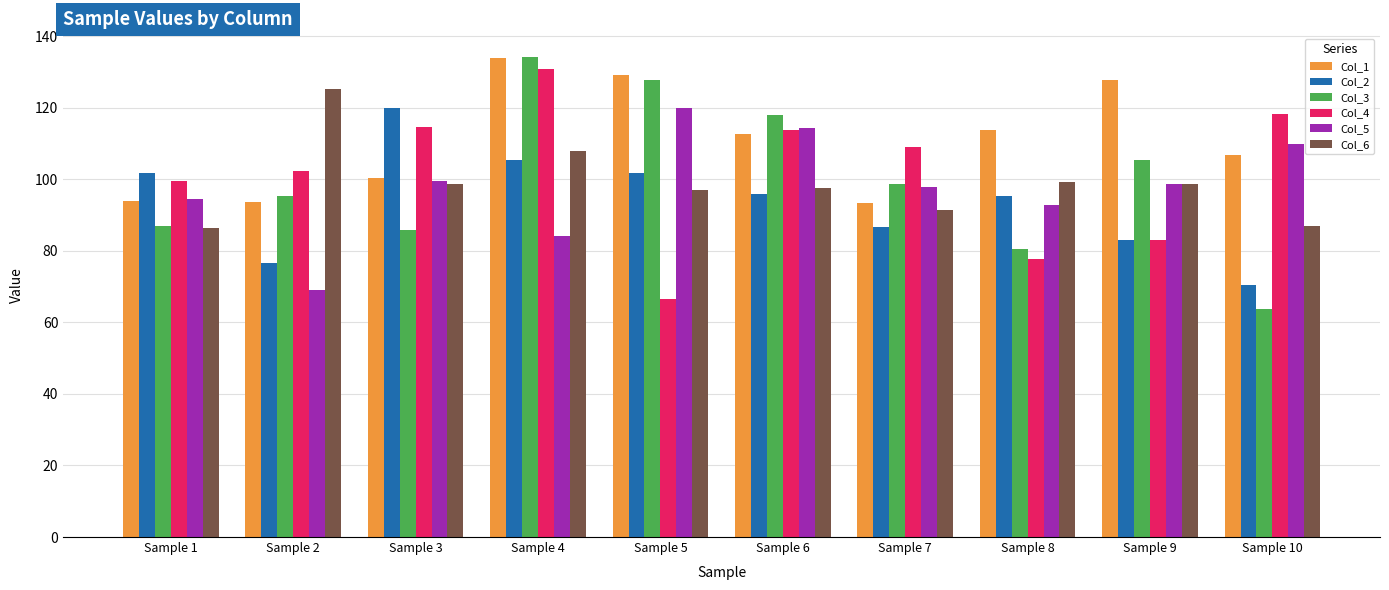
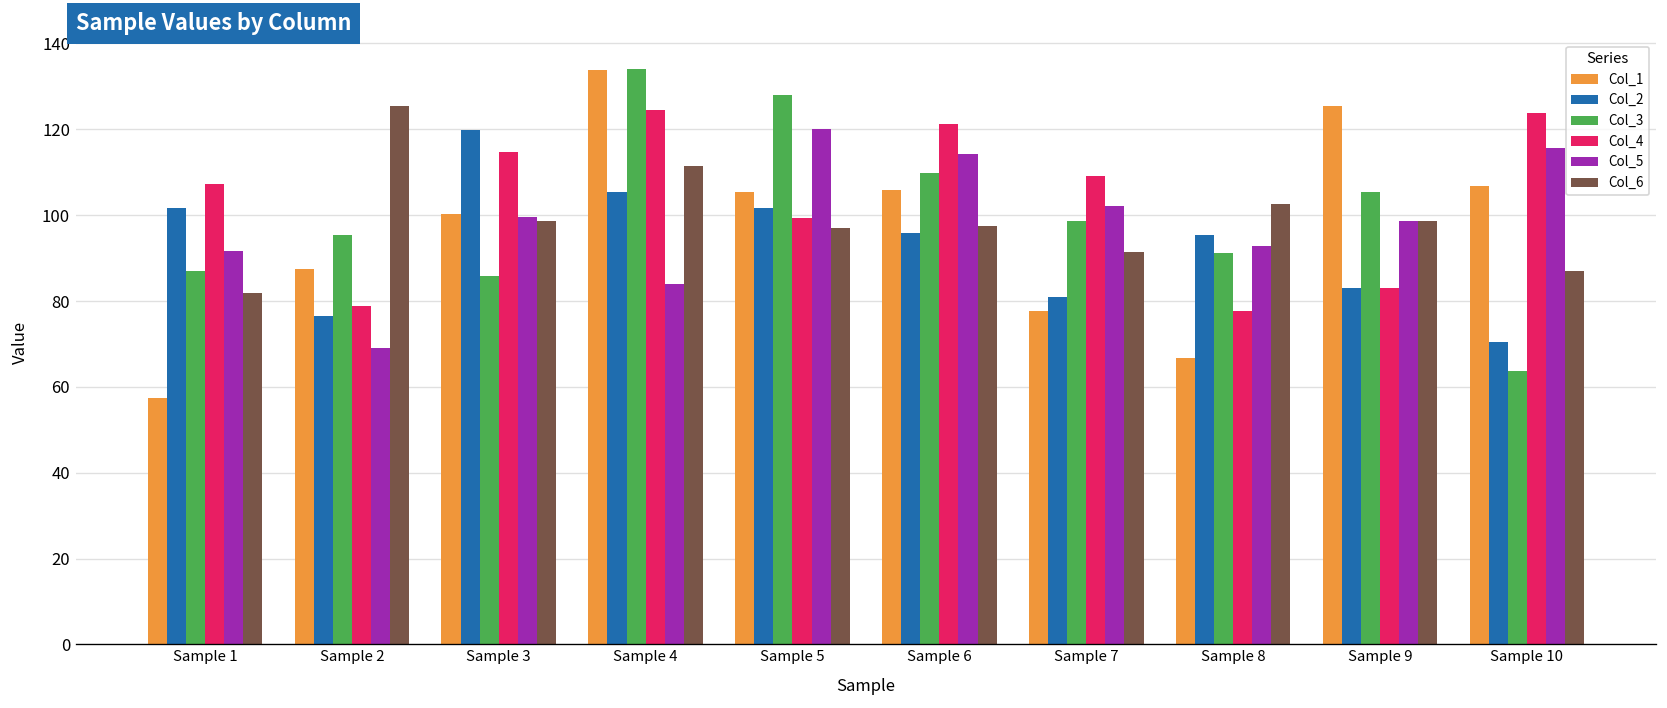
Col_1, Sample 1: 94 -> 57
Col_4, Sample 1: 99 -> 107
Col_5, Sample 1: 94 -> 92
Col_6, Sample 1: 86 -> 82
Col_1, Sample 2: 94 -> 88
Col_4, Sample 2: 102 -> 79
Col_4, Sample 4: 131 -> 125
Col_6, Sample 4: 108 -> 111
Col_1, Sample 5: 129 -> 105
Col_4, Sample 5: 66 -> 99
Col_1, Sample 6: 113 -> 106
Col_3, Sample 6: 118 -> 110
Col_4, Sample 6: 114 -> 121
Col_1, Sample 7: 93 -> 78
Col_2, Sample 7: 87 -> 81
Col_5, Sample 7: 98 -> 102
Col_1, Sample 8: 114 -> 67
Col_3, Sample 8: 81 -> 91
Col_6, Sample 8: 99 -> 103
Col_1, Sample 9: 128 -> 125
Col_4, Sample 10: 118 -> 124
Col_5, Sample 10: 110 -> 116
